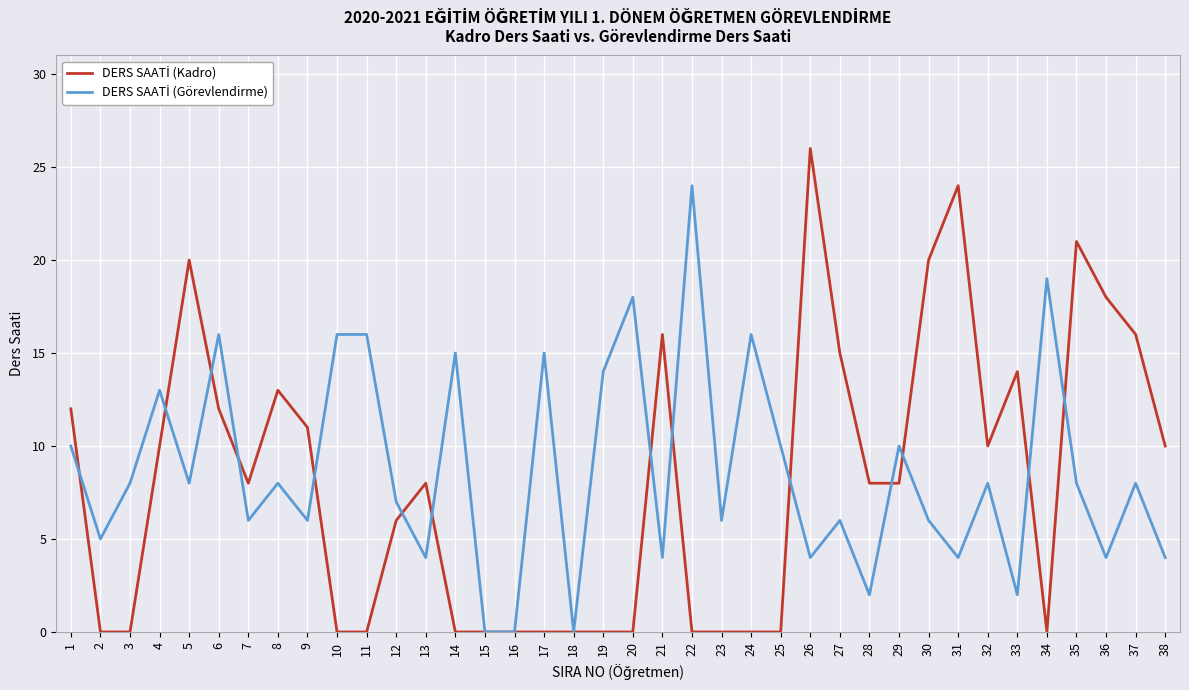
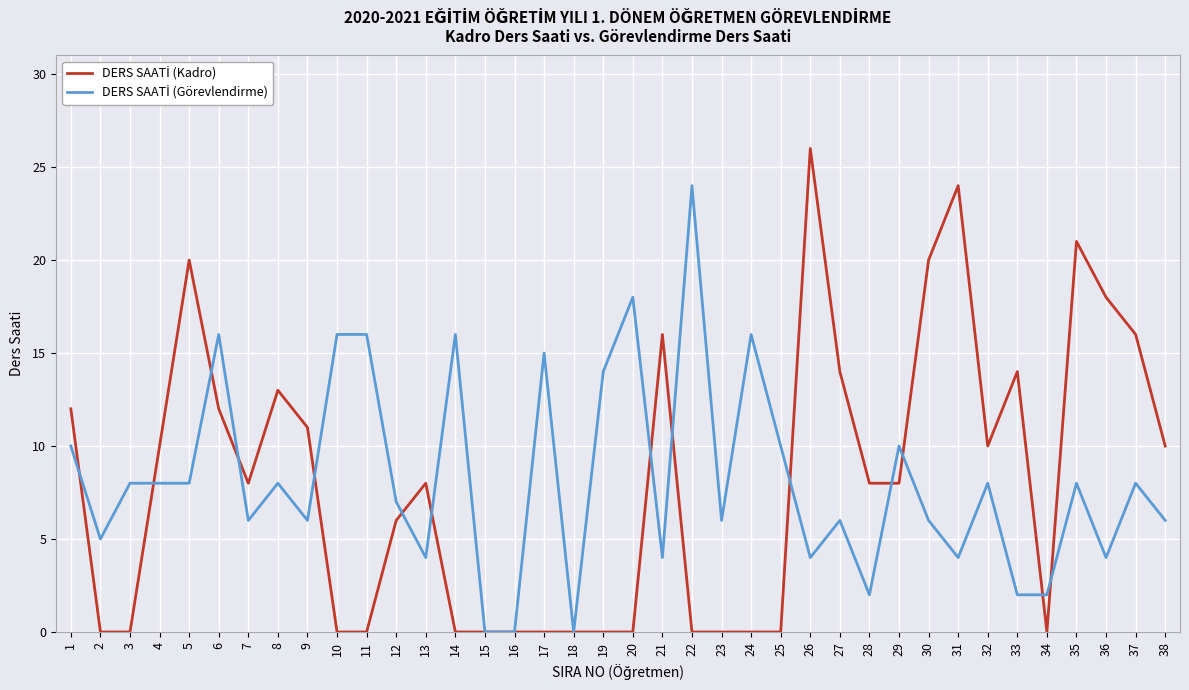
DERS SAATİ (Görevlendirme), 4: 13 -> 8
DERS SAATİ (Görevlendirme), 14: 15 -> 16
DERS SAATİ (Kadro), 27: 15 -> 14
DERS SAATİ (Görevlendirme), 34: 19 -> 2
DERS SAATİ (Görevlendirme), 38: 4 -> 6
